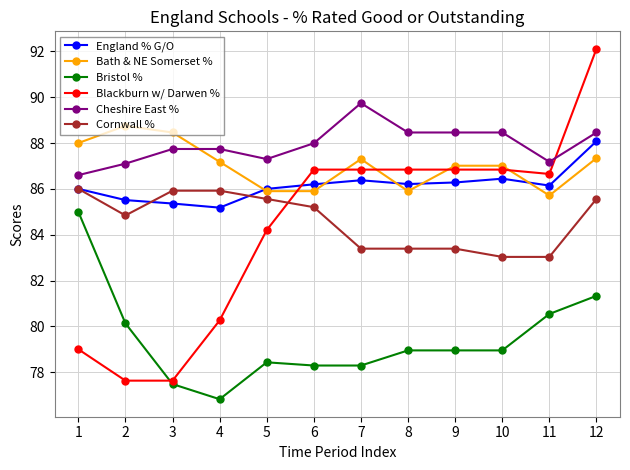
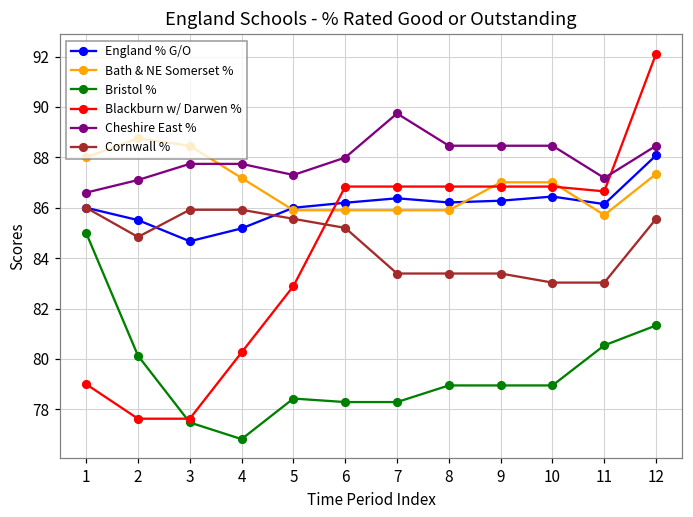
England % G/O, 3: 85.4 -> 84.7
Blackburn w/ Darwen %, 5: 84.2 -> 82.9
Bath & NE Somerset %, 7: 87.3 -> 85.9
